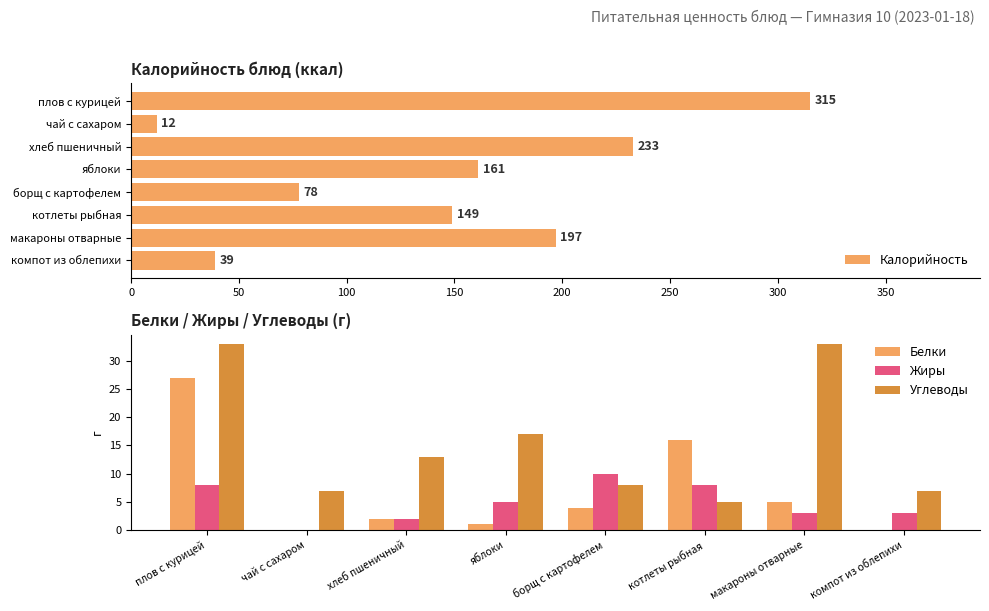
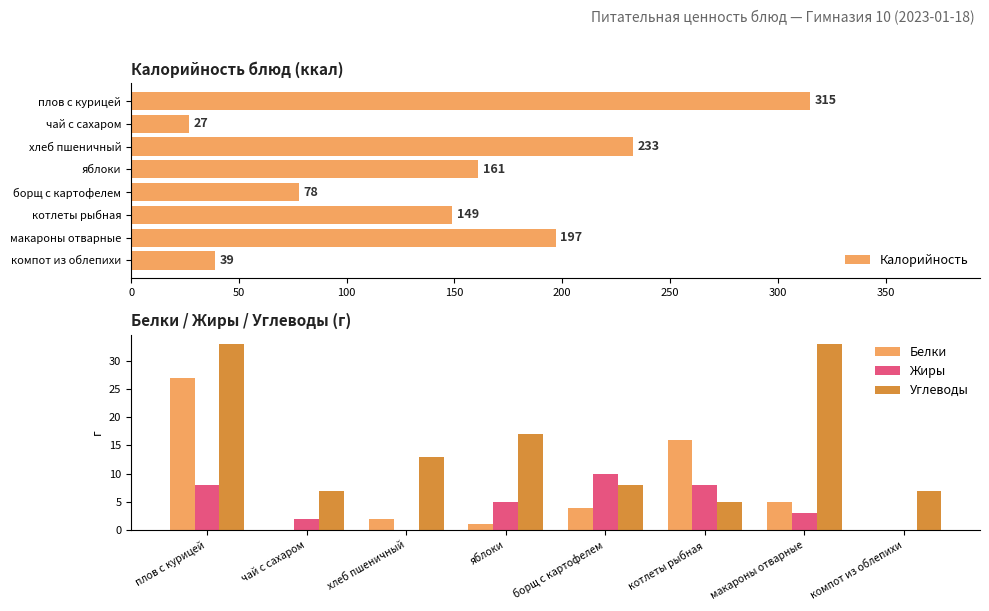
Калорийность блюд (ккал), чай с сахаром: 12 -> 27
Белки / Жиры / Углеводы (г), Жиры, чай с сахаром: 0 -> 2
Белки / Жиры / Углеводы (г), Жиры, хлеб пшеничный: 2 -> 0
Белки / Жиры / Углеводы (г), Жиры, компот из облепихи: 3 -> 0
